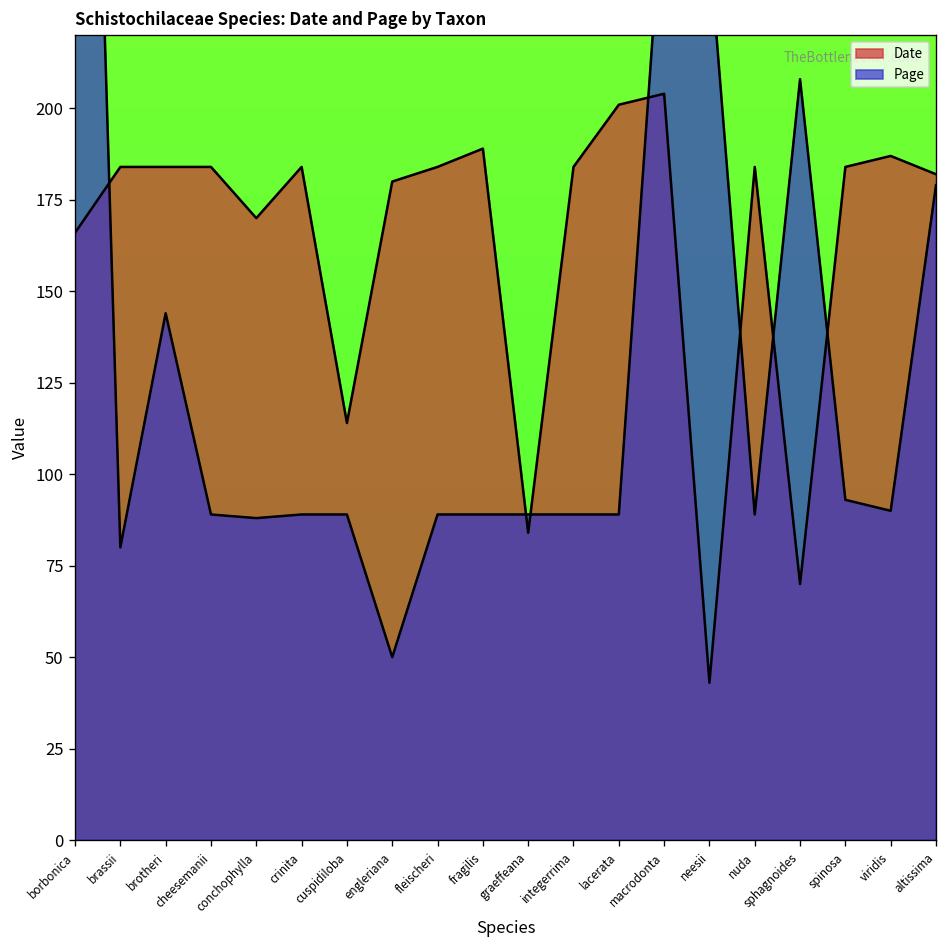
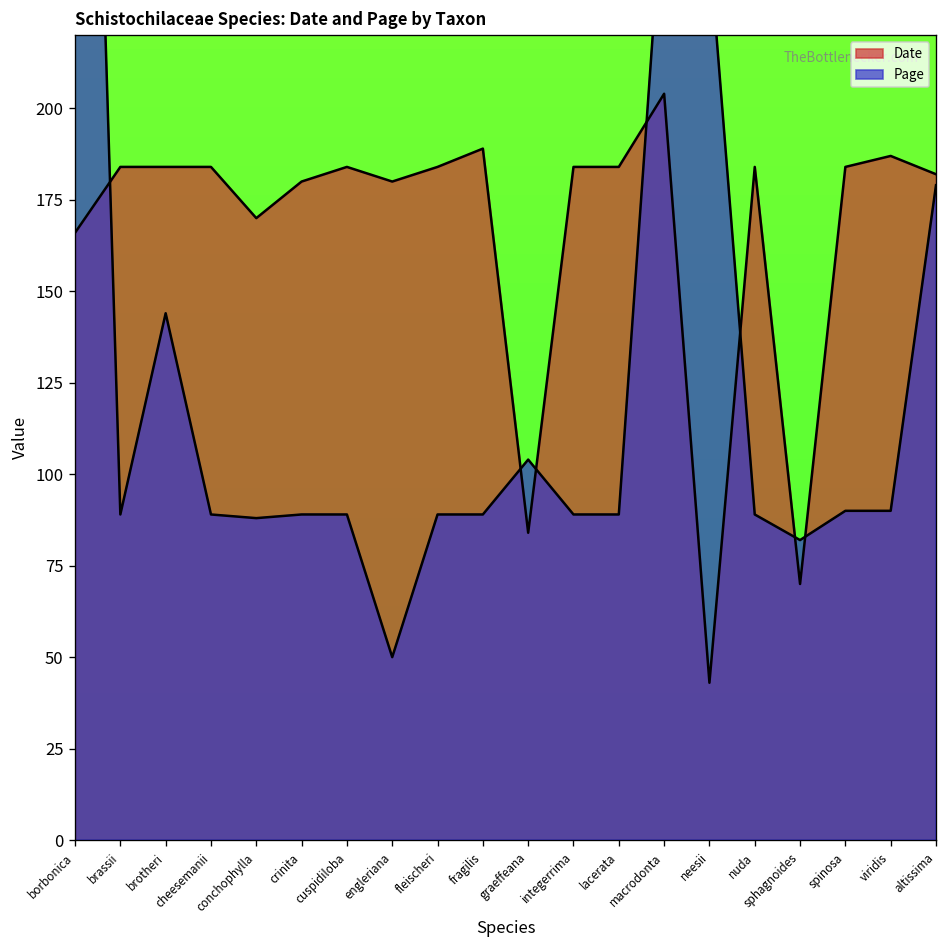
Page, brassii: 80 -> 89
Date, crinita: 184 -> 180
Date, cuspidiloba: 114 -> 184
Page, graeffeana: 89 -> 104
Date, lacerata: 201 -> 184
Page, sphagnoides: 208 -> 82
Page, spinosa: 93 -> 90
